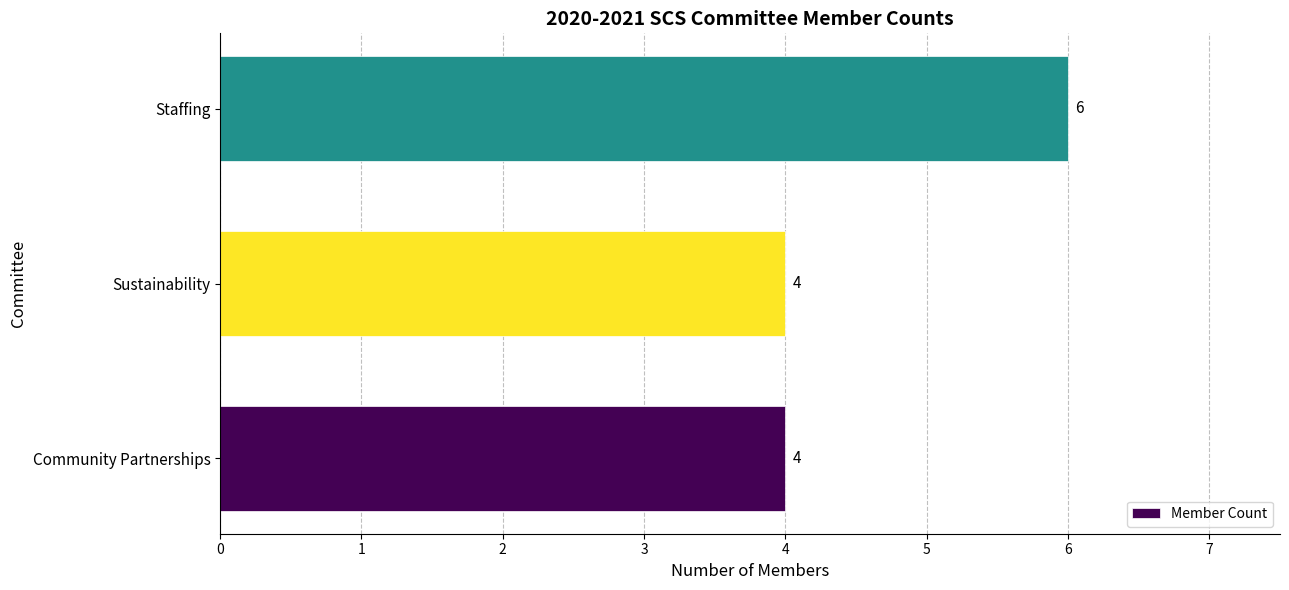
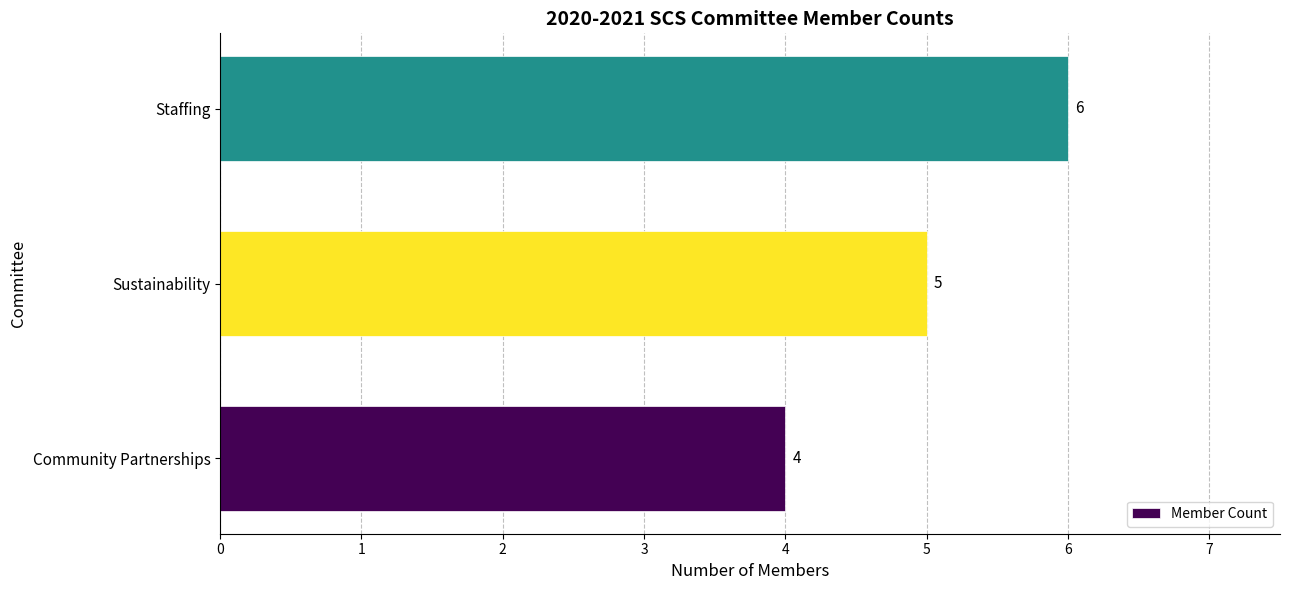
Sustainability: 4 -> 5
